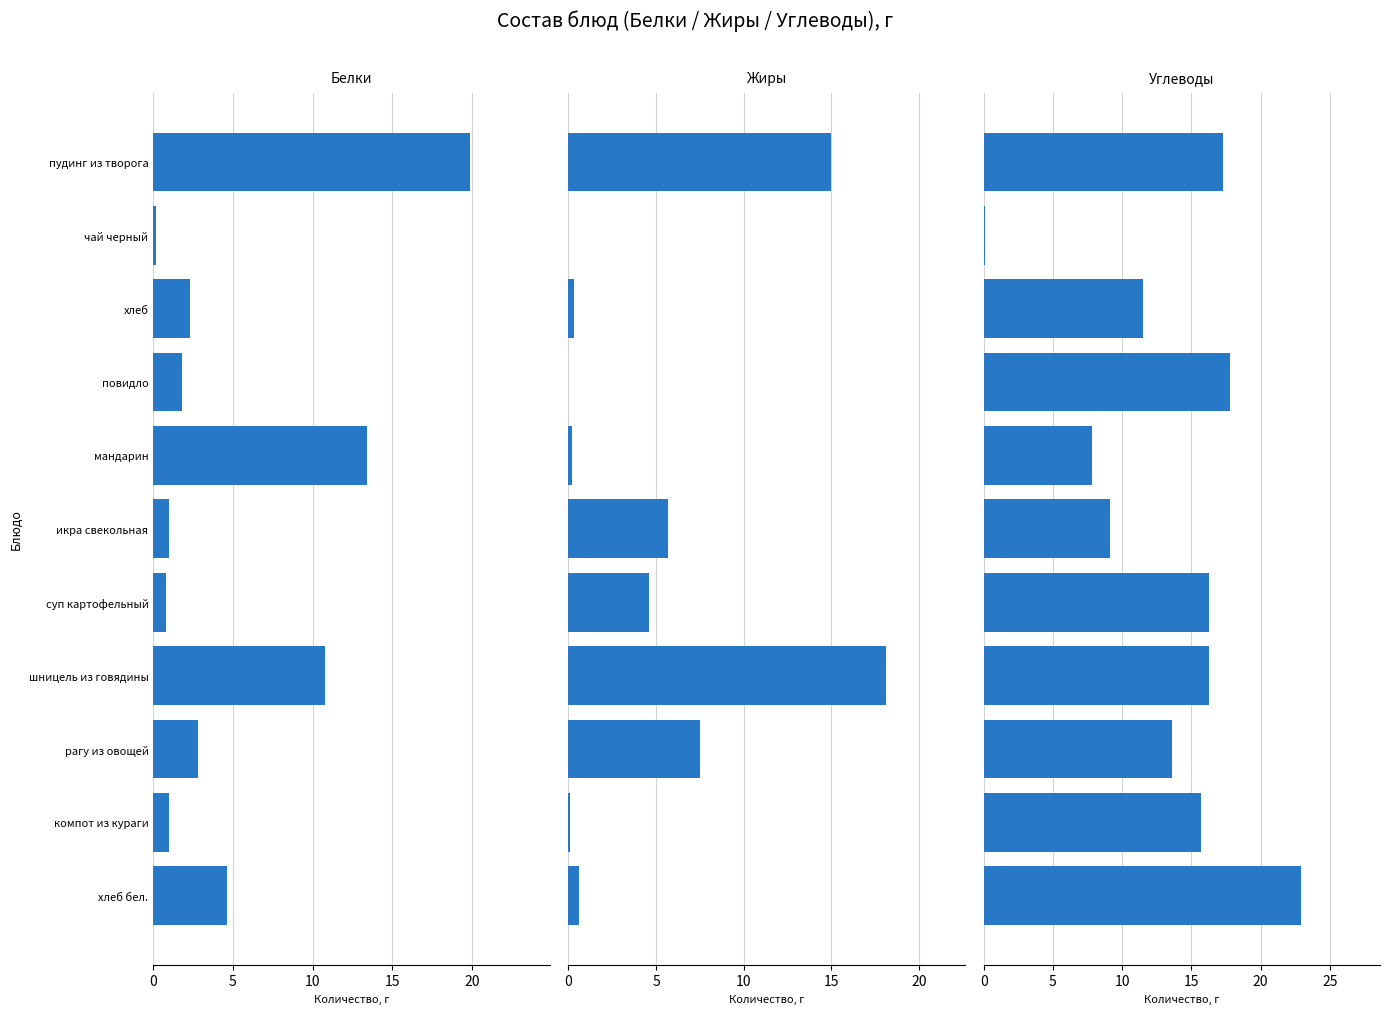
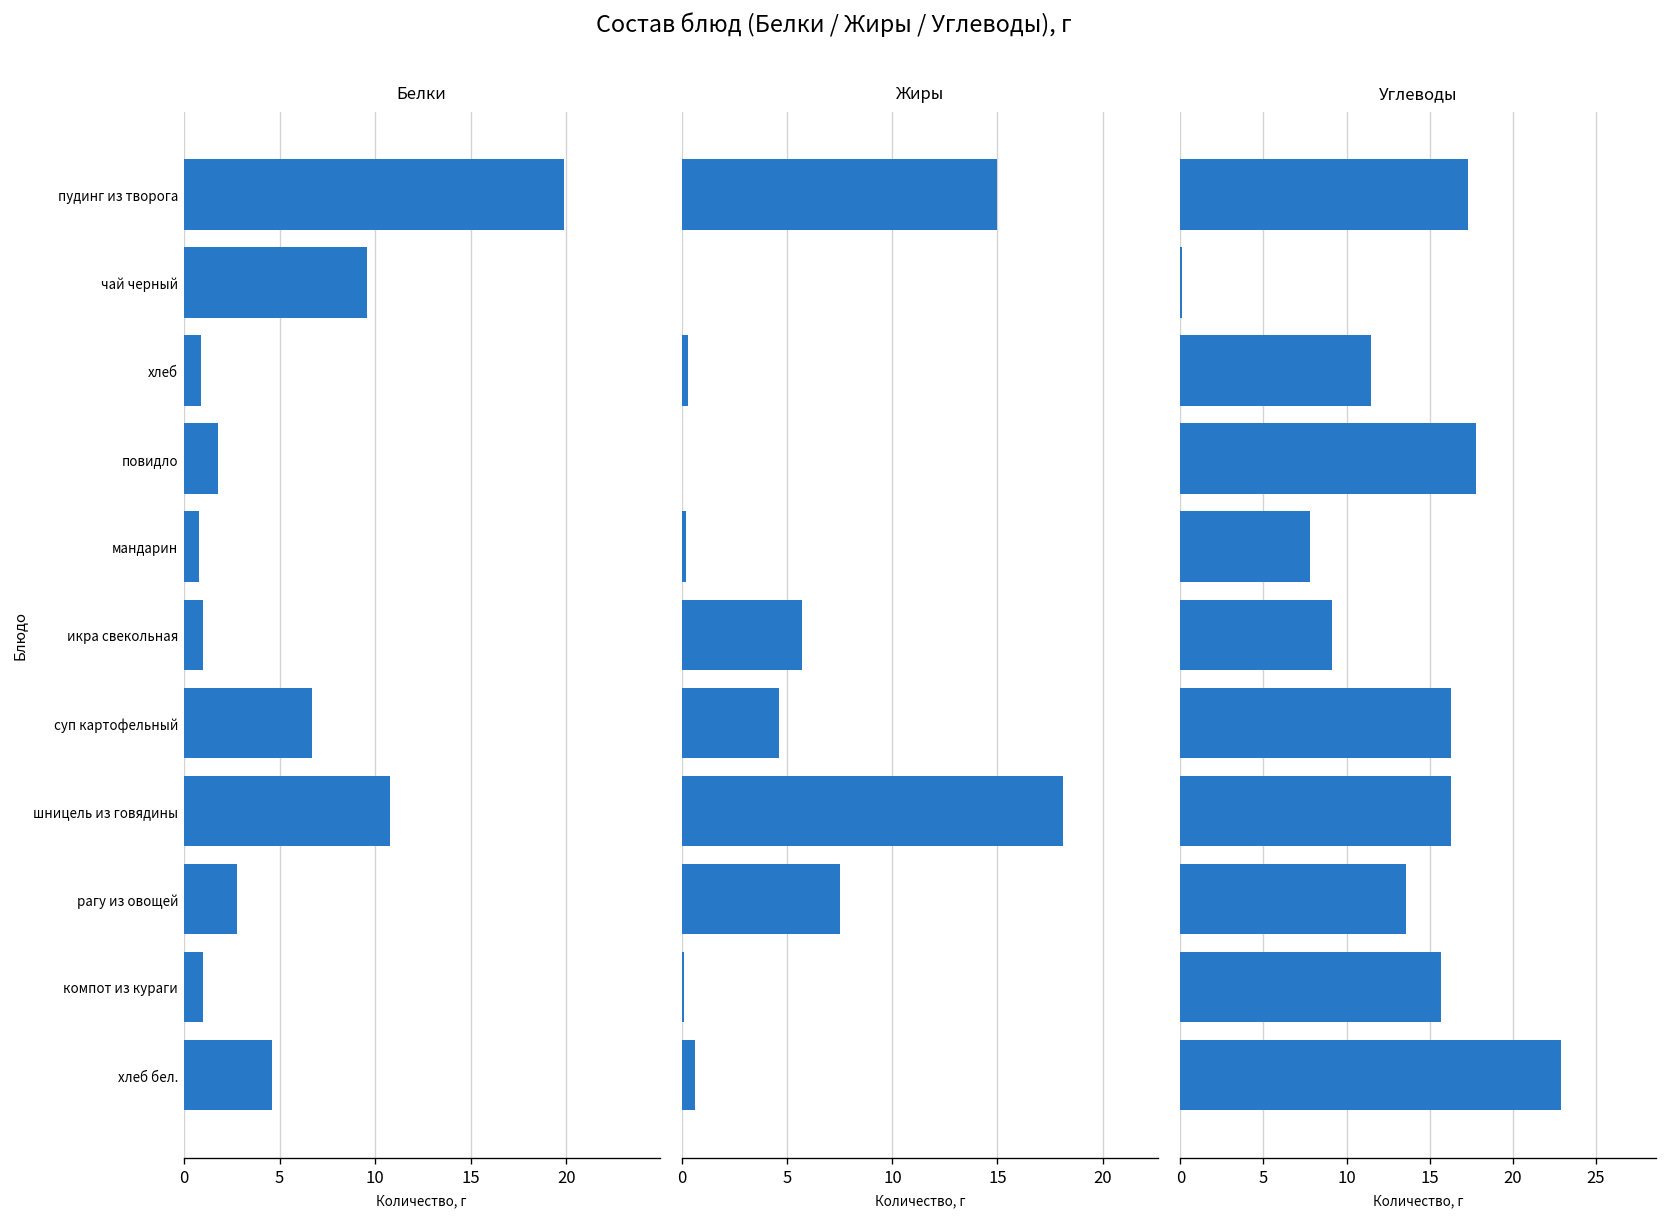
Белки, чай черный: 0.2 -> 9.6
Белки, хлеб: 2.3 -> 0.9
Белки, мандарин: 13.4 -> 0.8
Белки, суп картофельный: 0.8 -> 6.7
